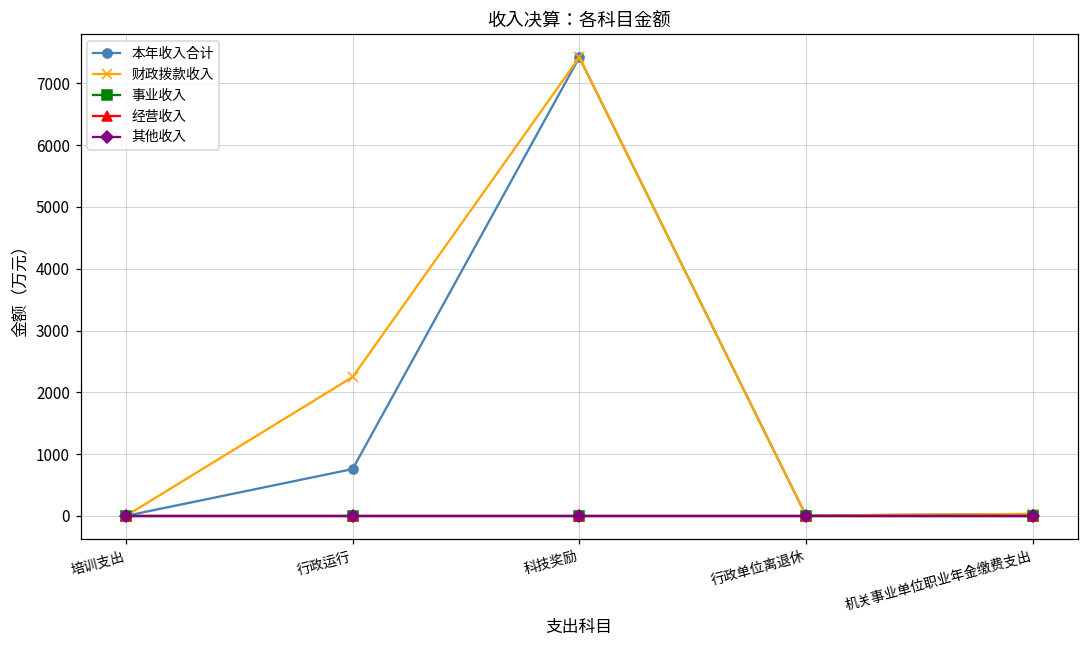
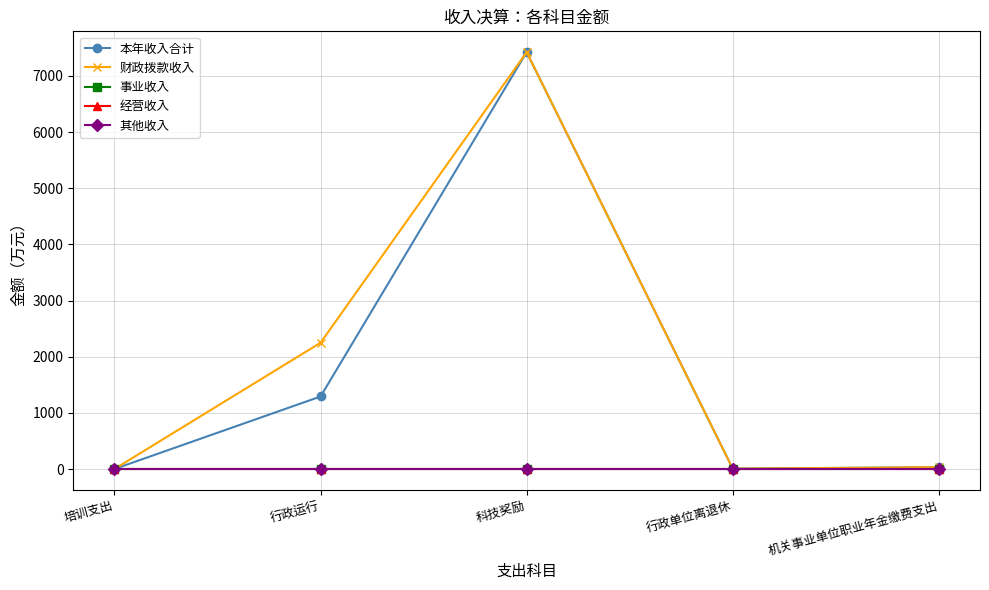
本年收入合计, 行政运行: 800 -> 1300
